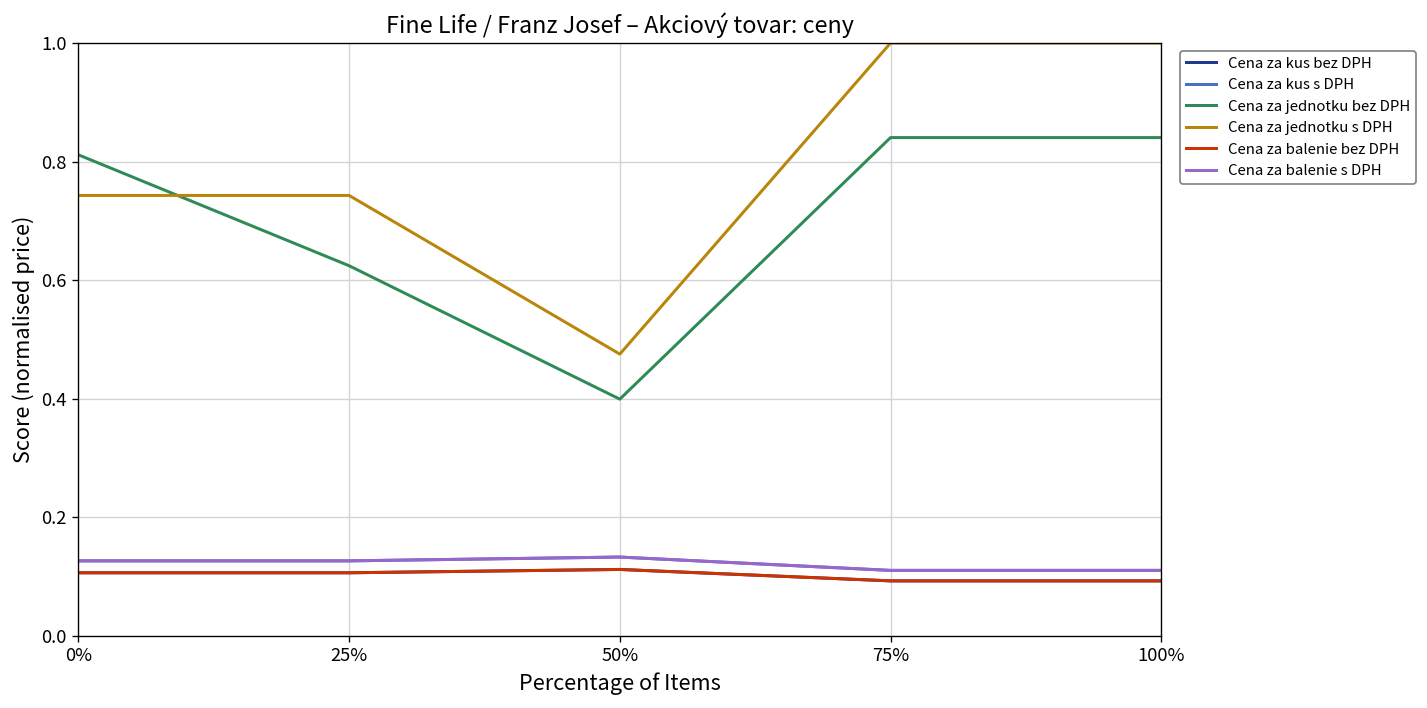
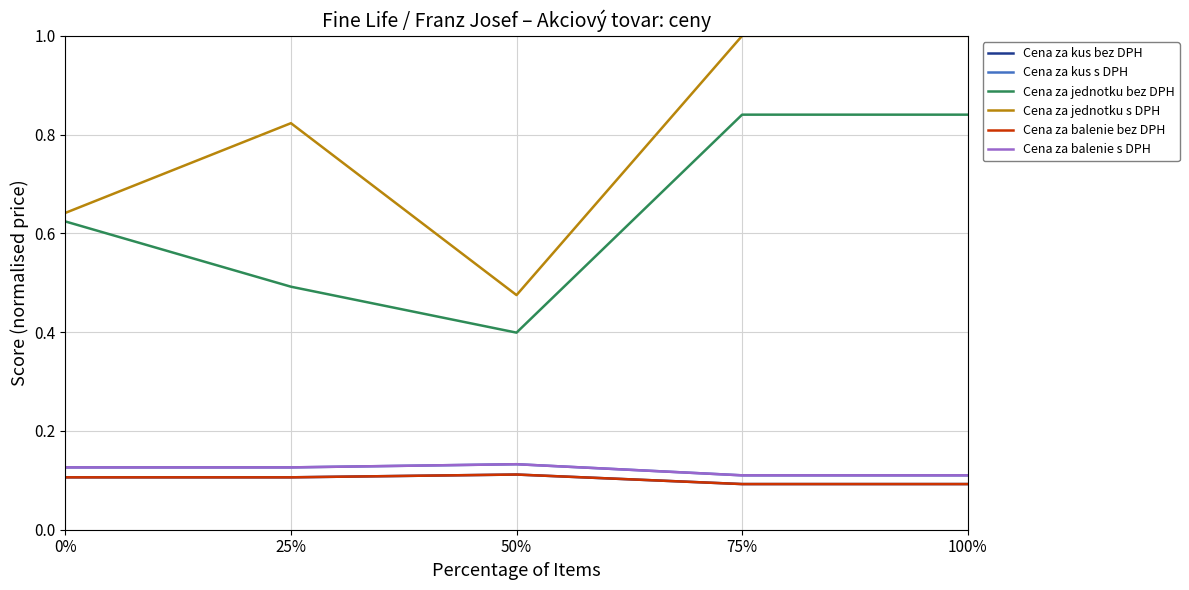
Cena za jednotku bez DPH, 0%: 0.81 -> 0.62
Cena za jednotku s DPH, 0%: 0.74 -> 0.64
Cena za jednotku bez DPH, 25%: 0.62 -> 0.49
Cena za jednotku s DPH, 25%: 0.74 -> 0.82
